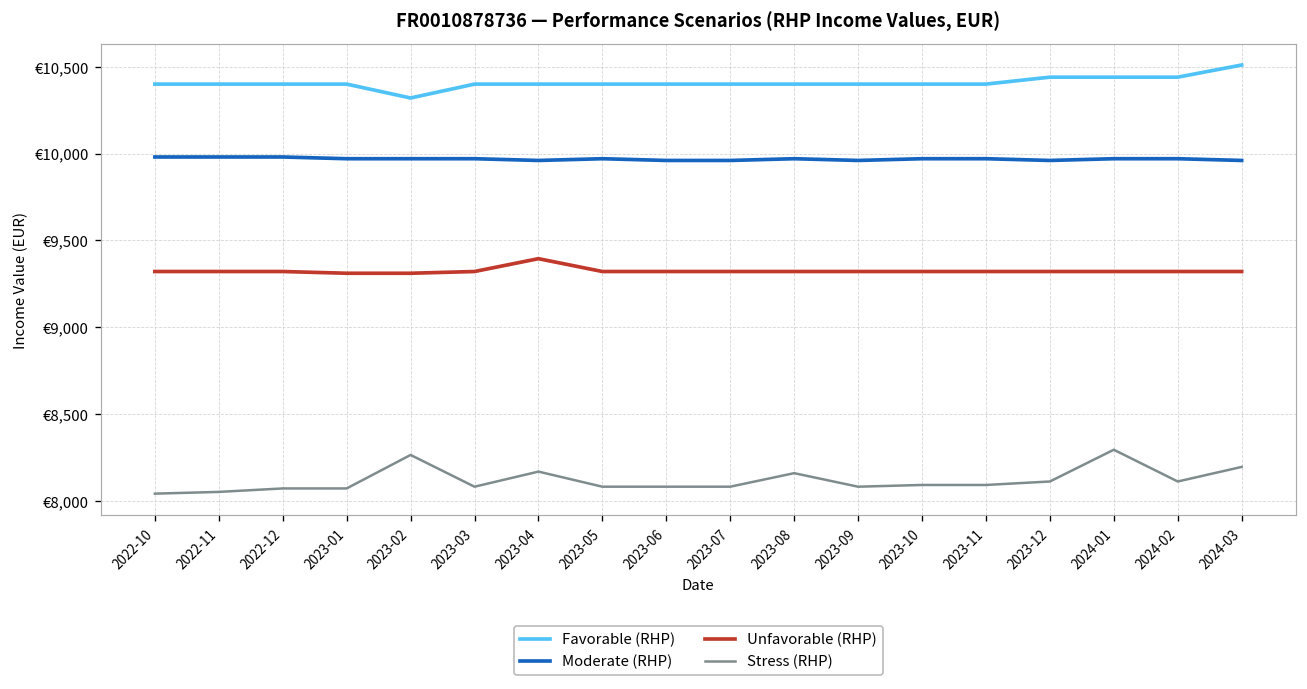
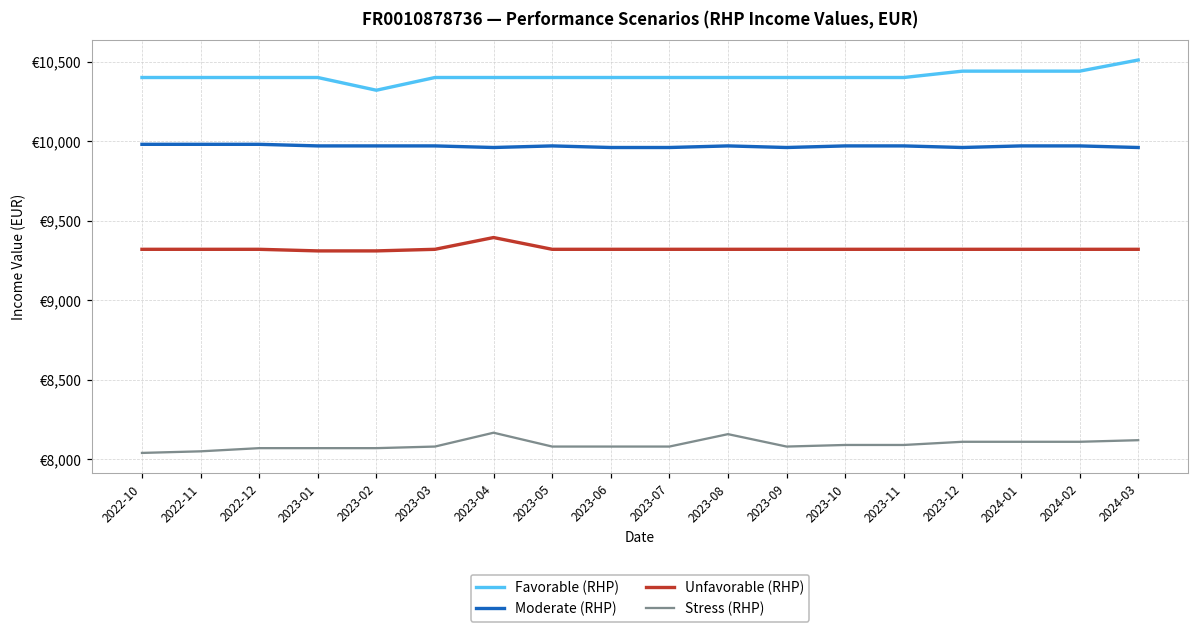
Stress (RHP), 2023-02: €8,260 -> €8,070
Stress (RHP), 2024-01: €8,290 -> €8,110
Stress (RHP), 2024-03: €8,190 -> €8,120
